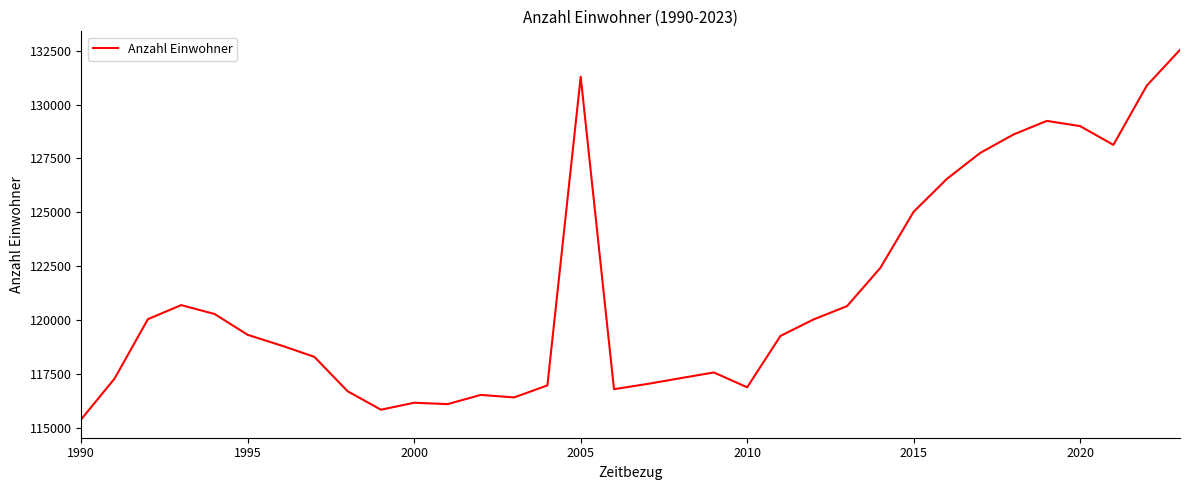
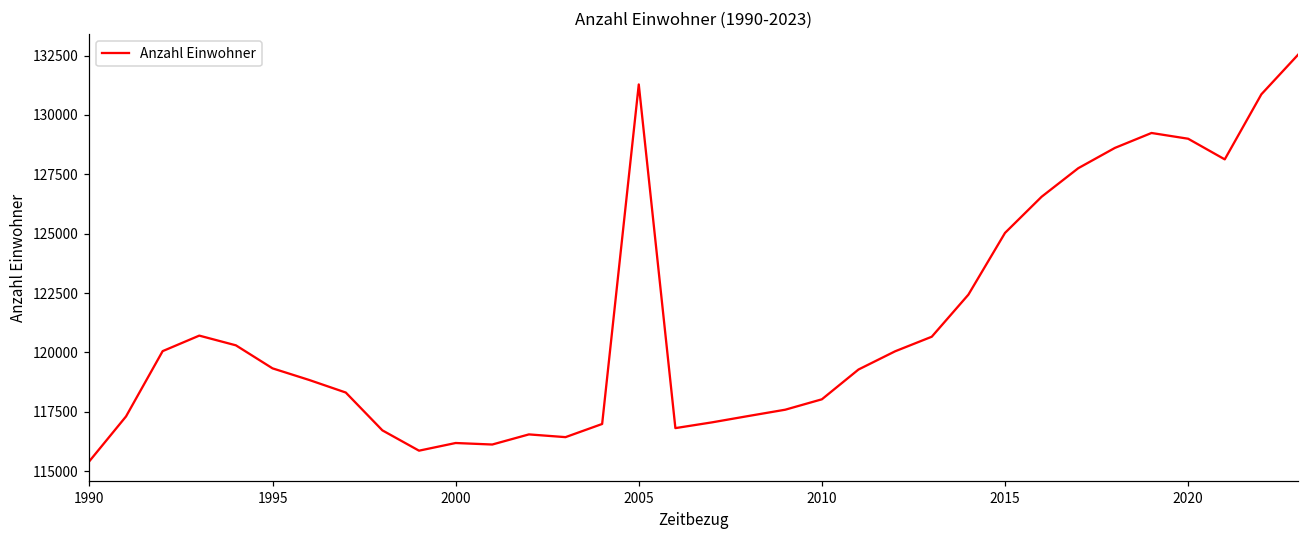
2010: 116900 -> 118000
